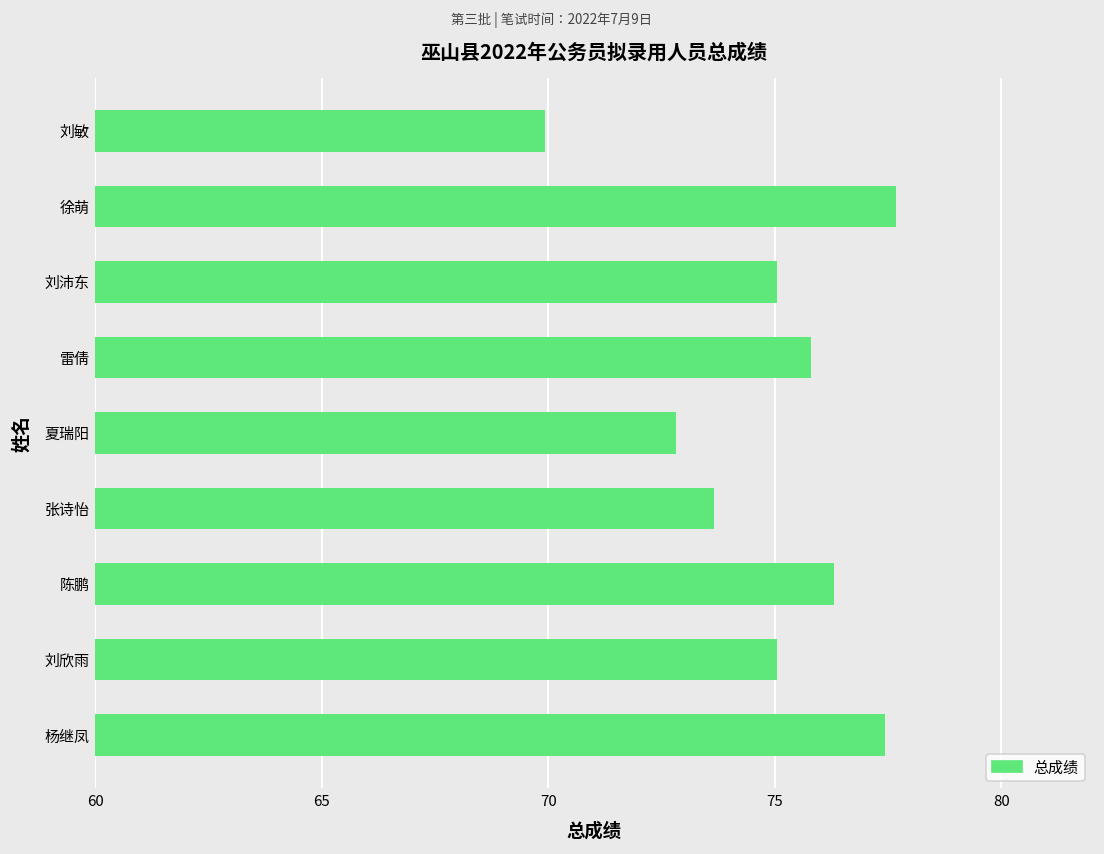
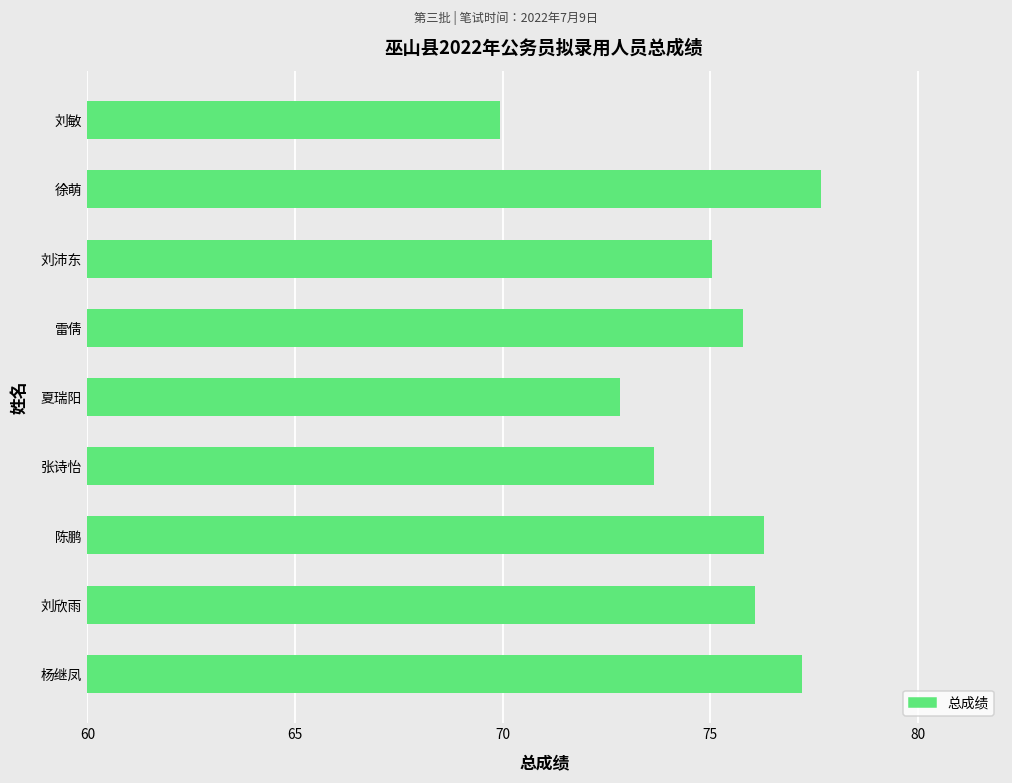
刘欣雨: 75.1 -> 76.1
杨继凤: 77.4 -> 77.2
